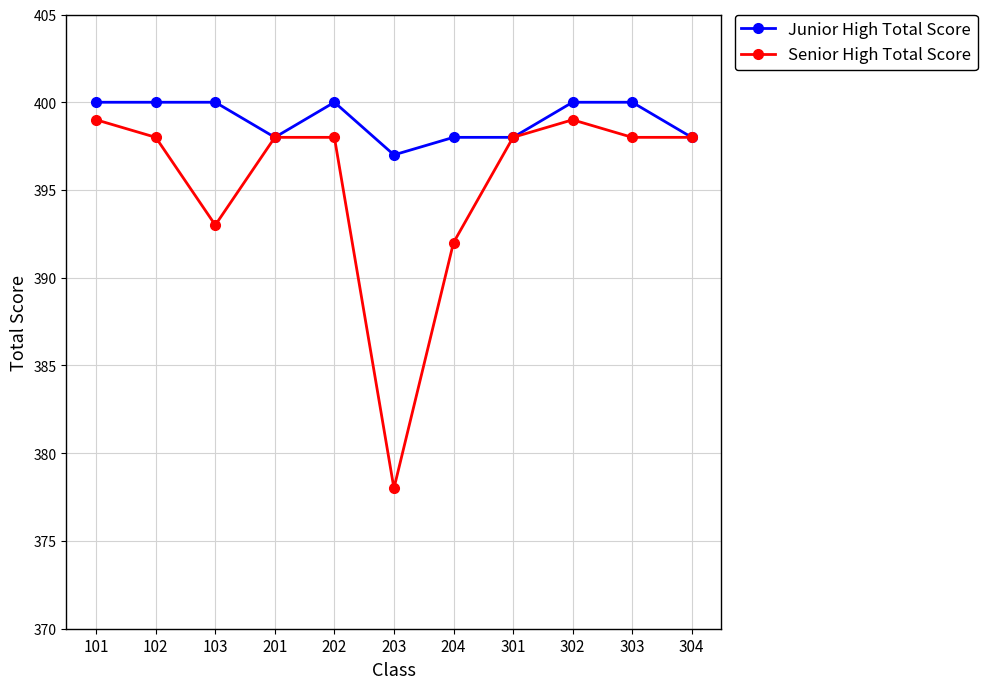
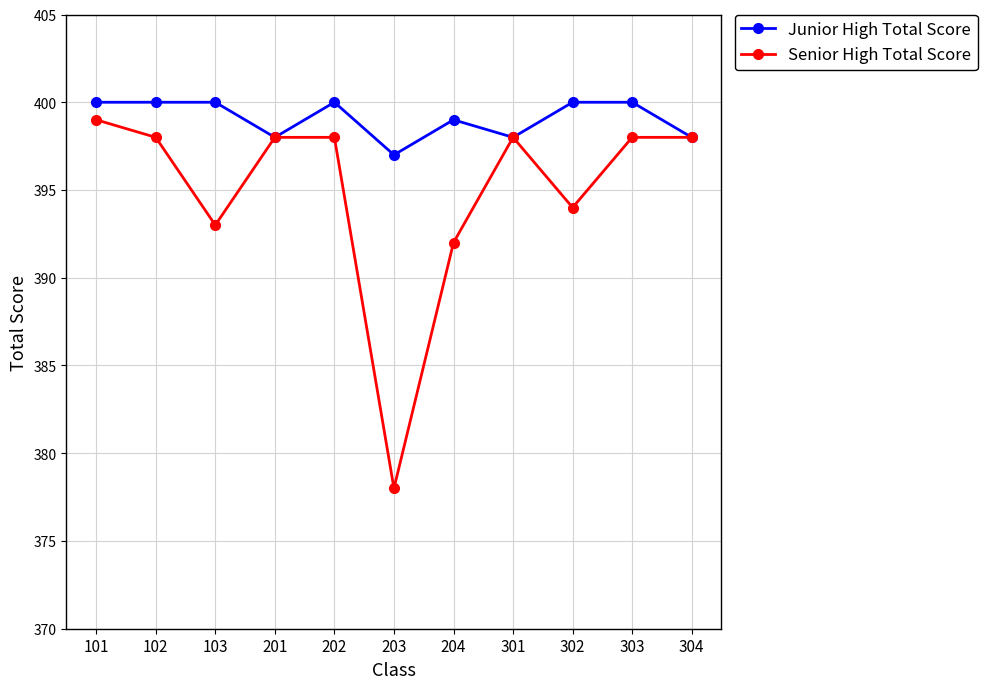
Junior High Total Score, 204: 398 -> 399
Senior High Total Score, 302: 399 -> 394
